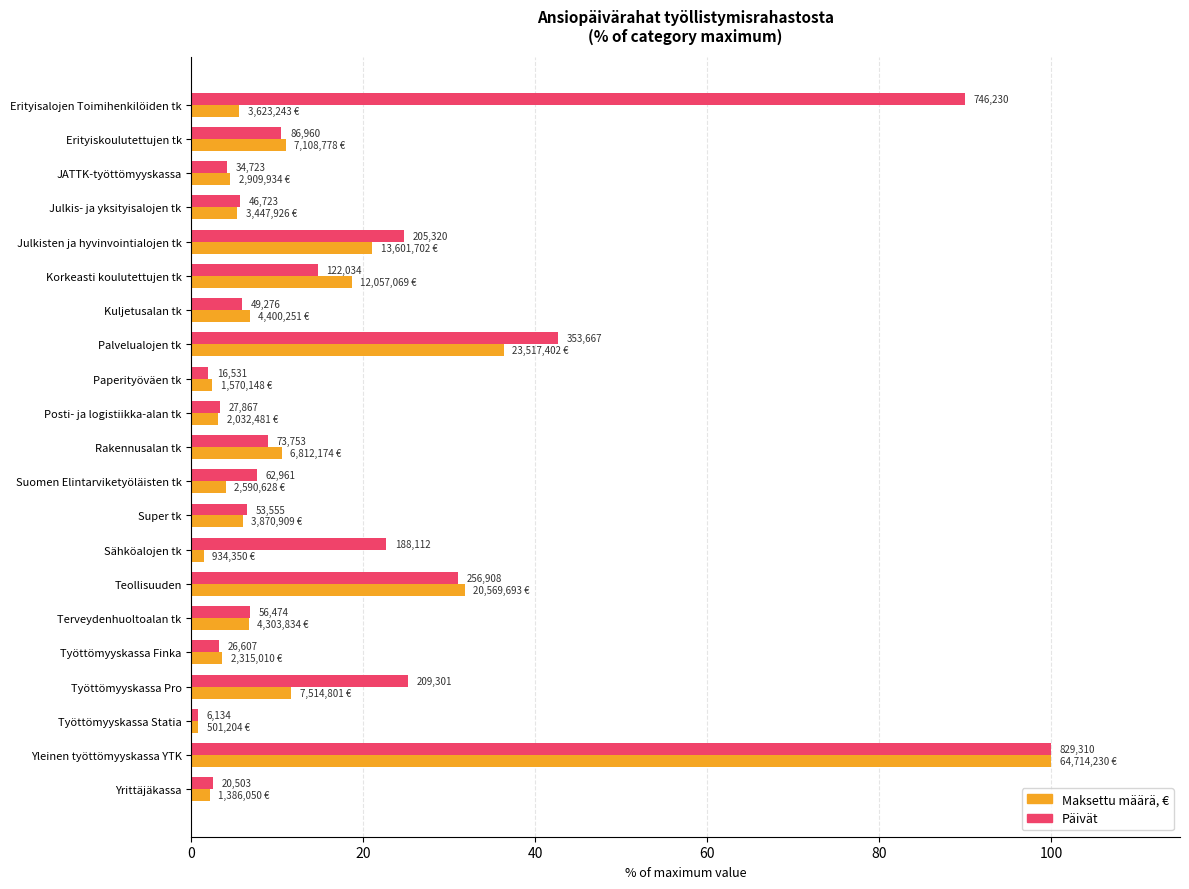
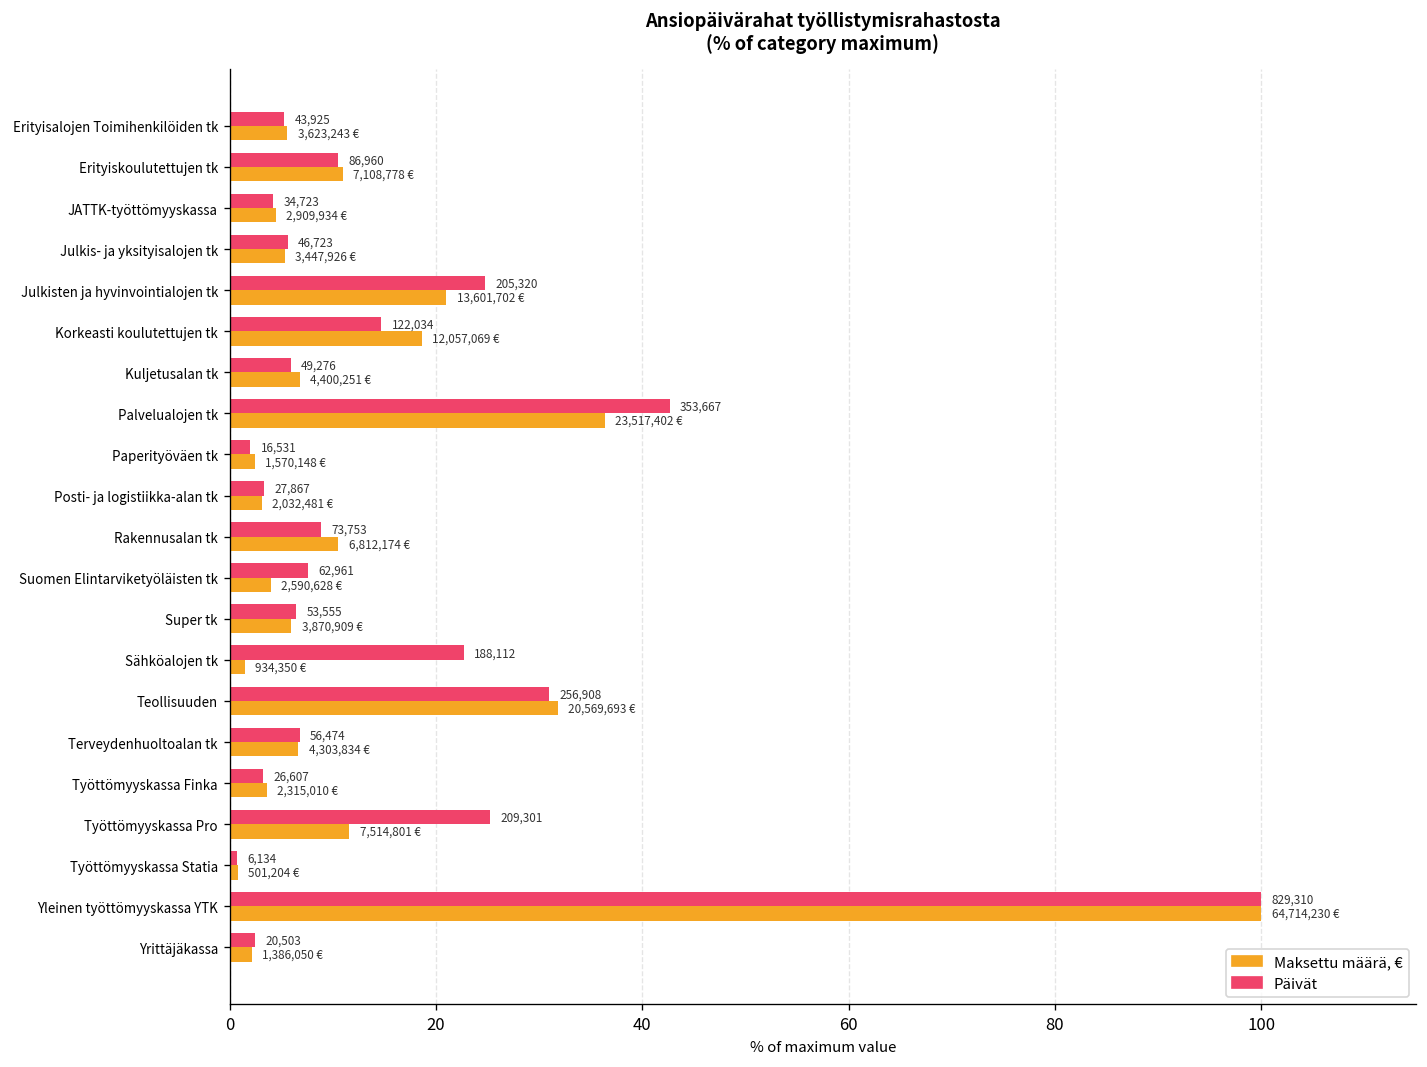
Päivät, Erityisalojen Toimihenkilöiden tk: 746,230 -> 43,925
